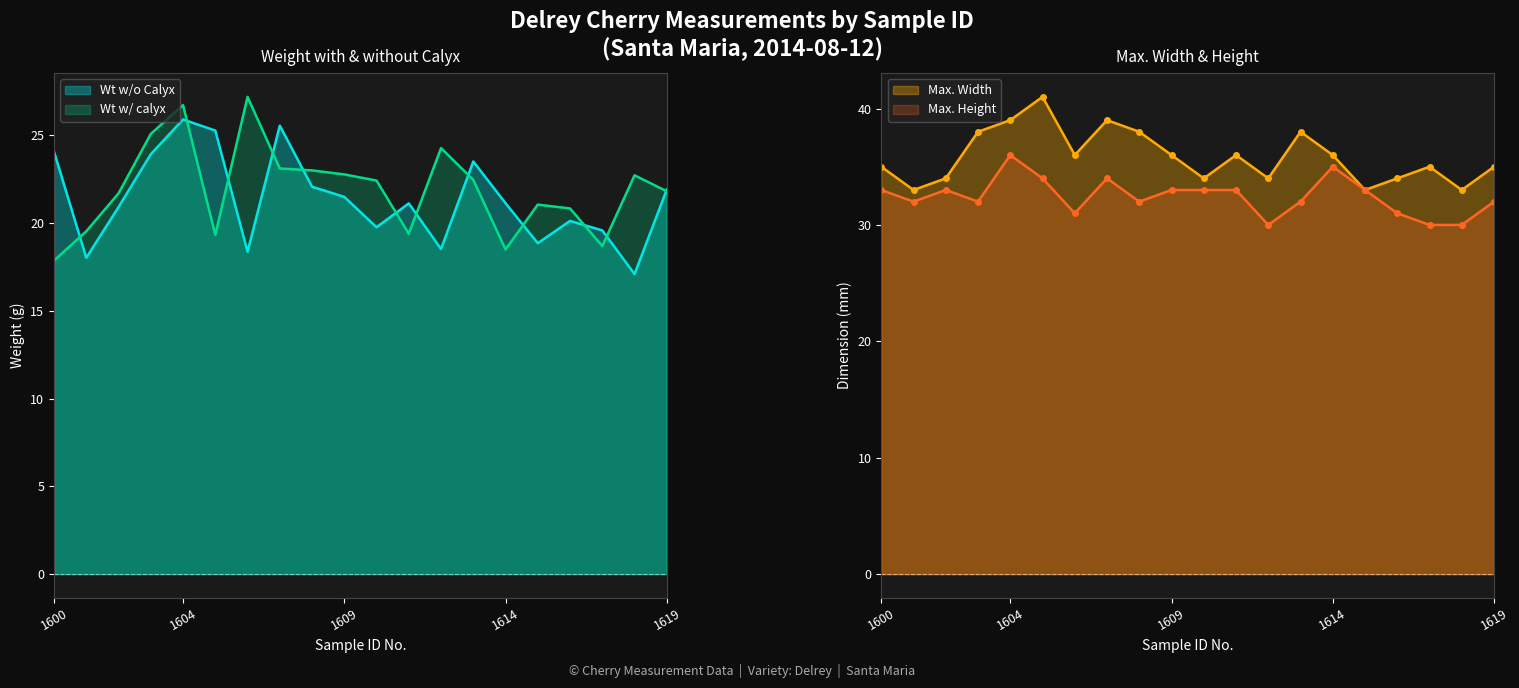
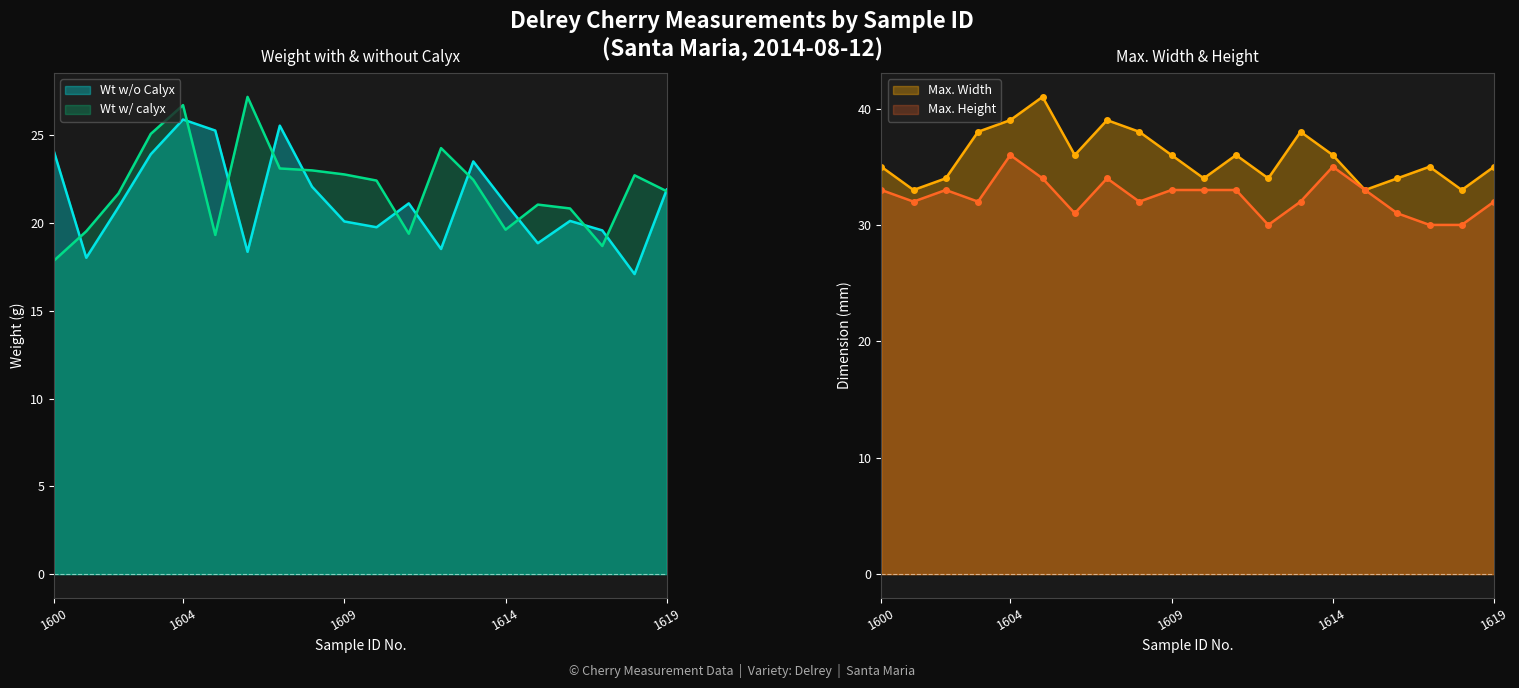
Weight with & without Calyx, Wt w/o Calyx, 1609: 21.5 -> 20.1
Weight with & without Calyx, Wt w/ calyx, 1614: 18.5 -> 19.6
